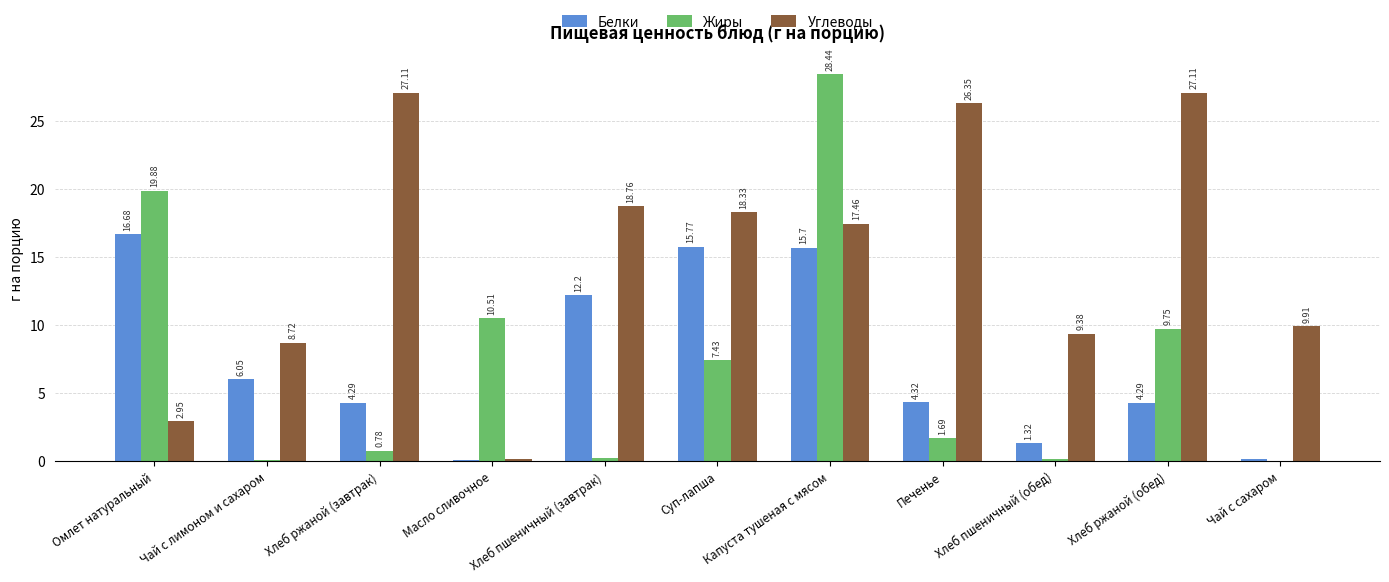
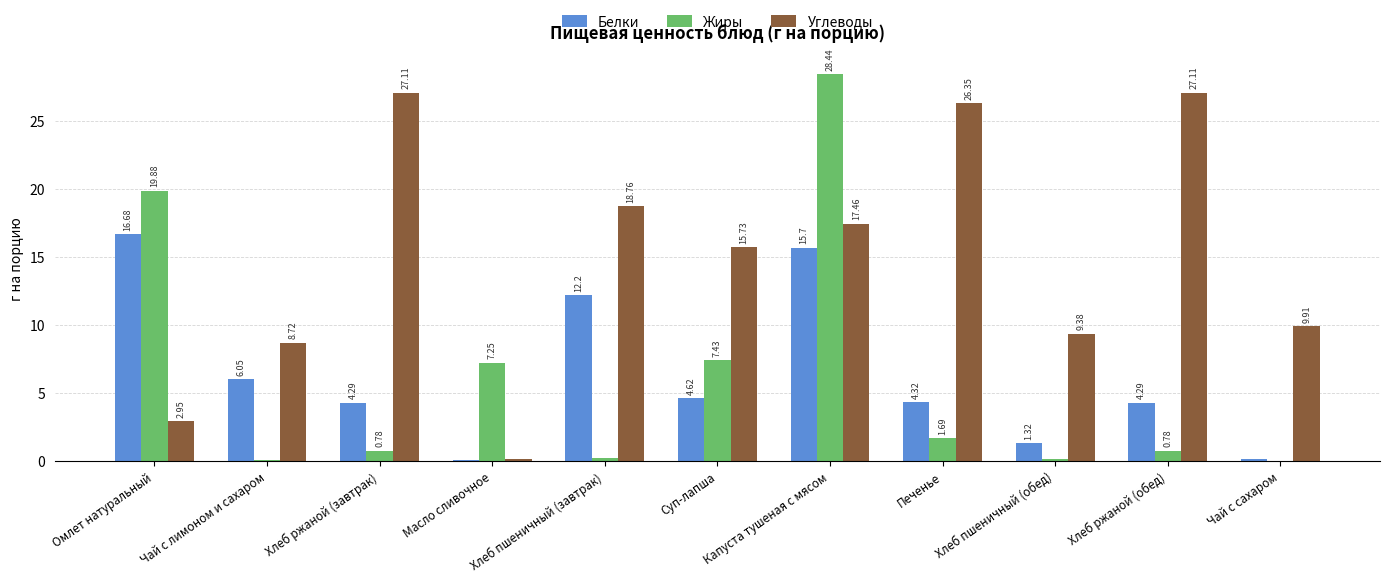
Жиры, Масло сливочное: 10.51 -> 7.25
Белки, Суп-лапша: 15.77 -> 4.62
Углеводы, Суп-лапша: 18.33 -> 15.73
Жиры, Хлеб ржаной (обед): 9.75 -> 0.78
